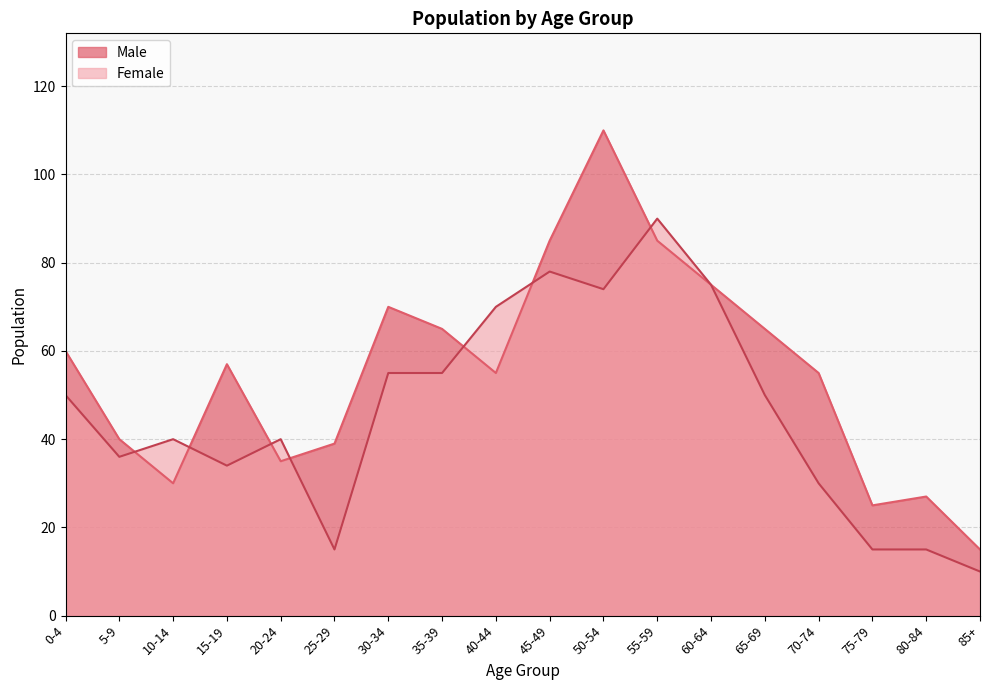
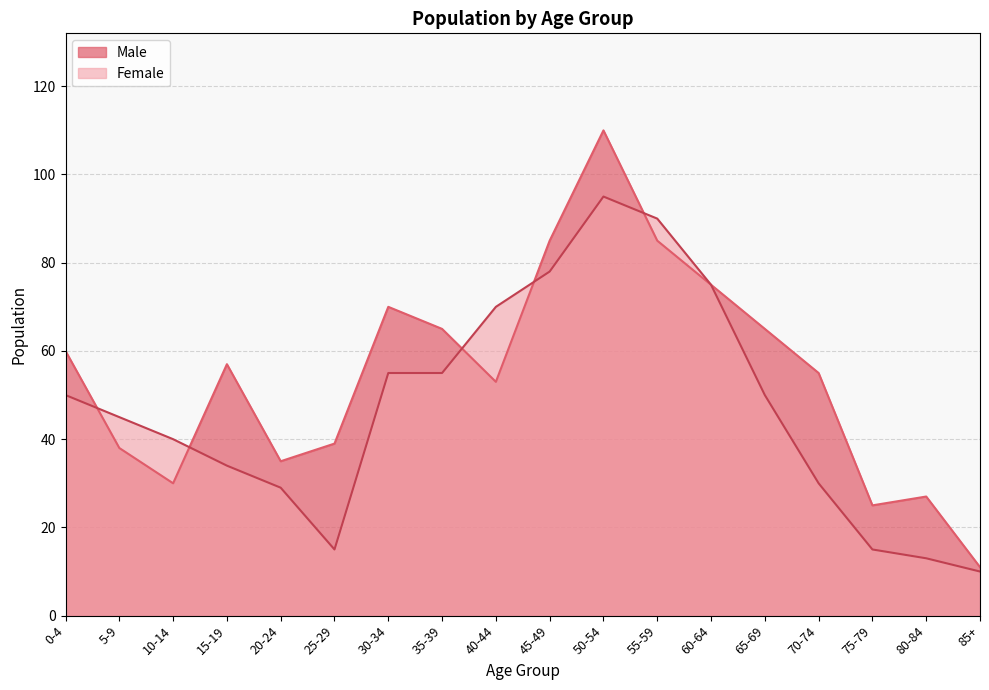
Male, 5-9: 40 -> 38
Female, 5-9: 36 -> 45
Female, 20-24: 40 -> 29
Male, 40-44: 55 -> 53
Female, 50-54: 74 -> 95
Female, 80-84: 15 -> 13
Male, 85+: 15 -> 11
